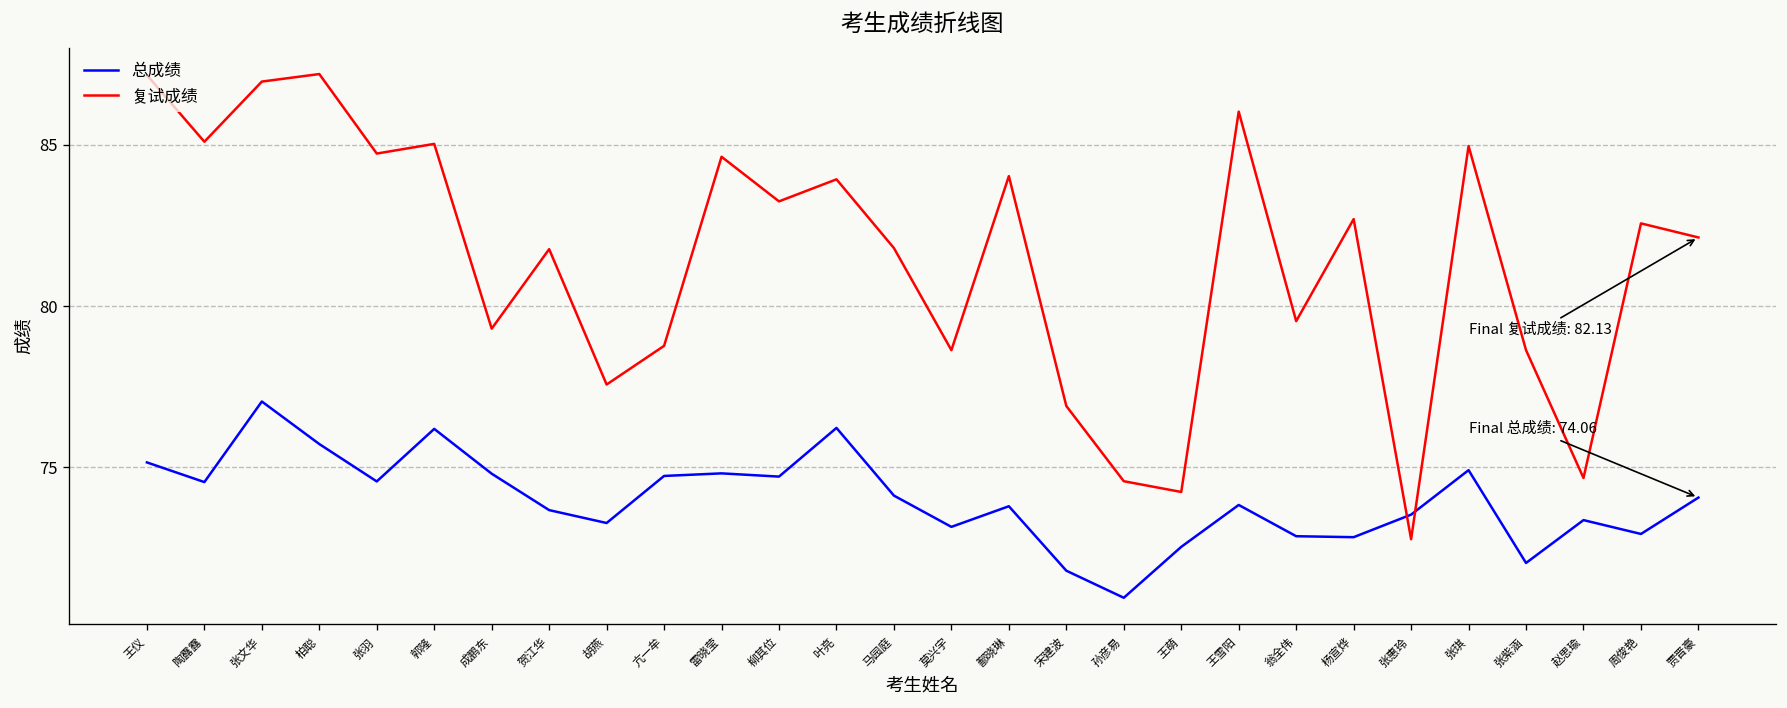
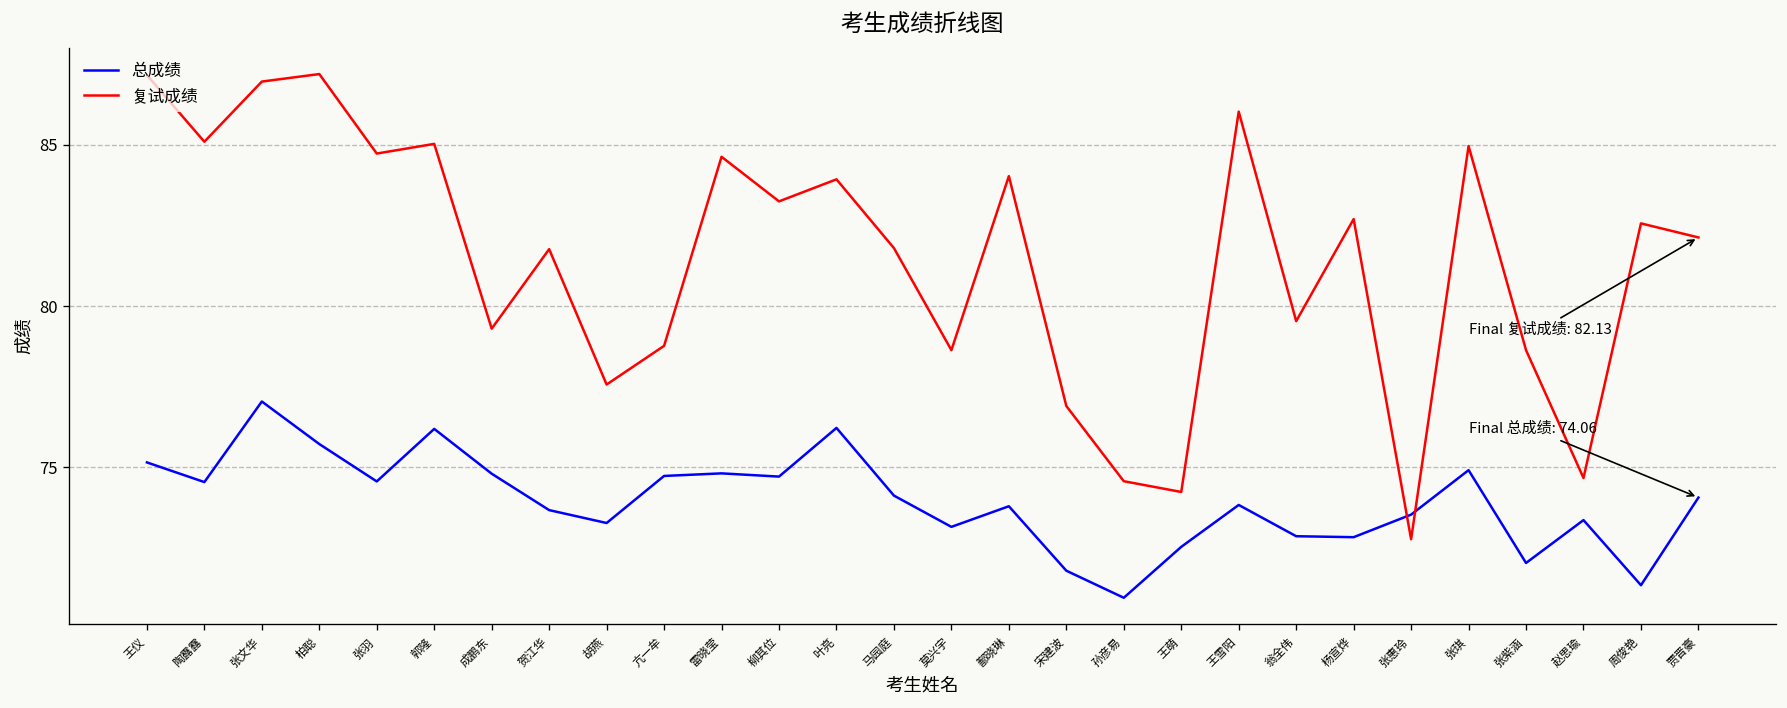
总成绩, 周俊艳: 72.9 -> 71.3
